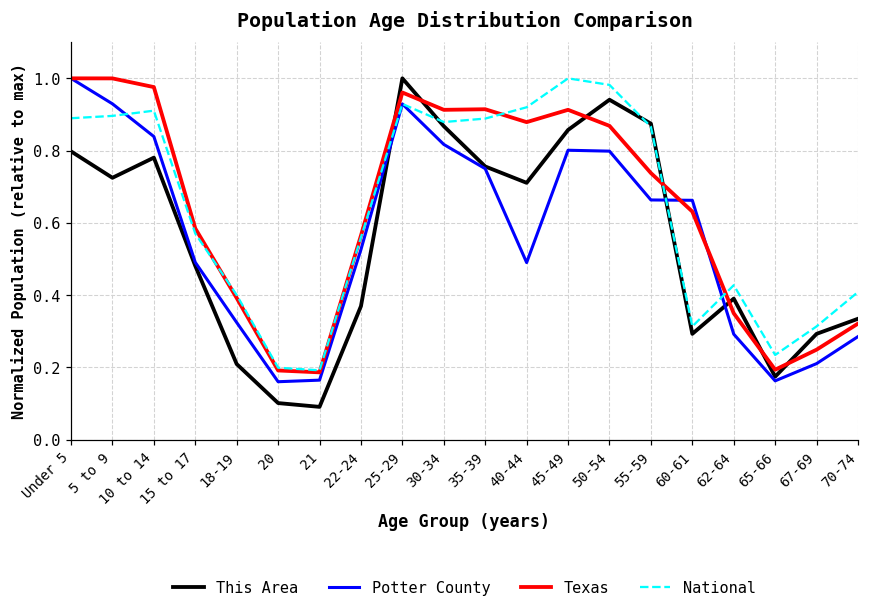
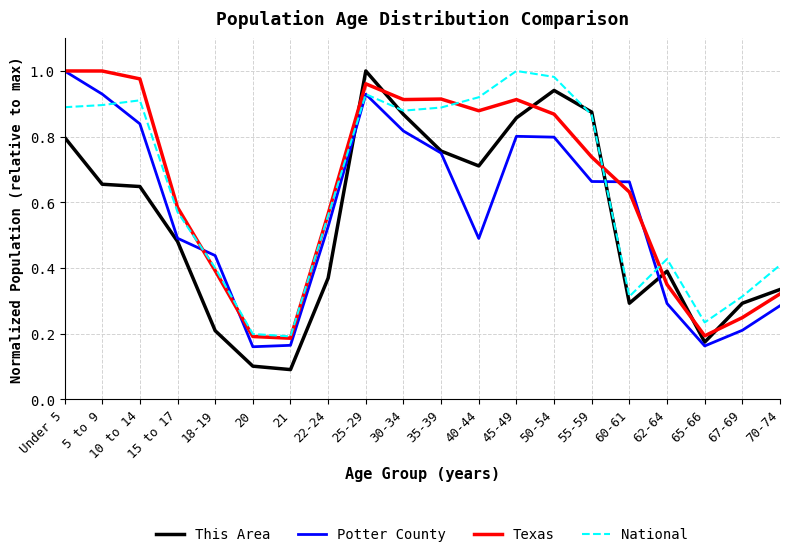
This Area, 5 to 9: 0.72 -> 0.66
This Area, 10 to 14: 0.78 -> 0.65
Potter County, 18-19: 0.32 -> 0.44
